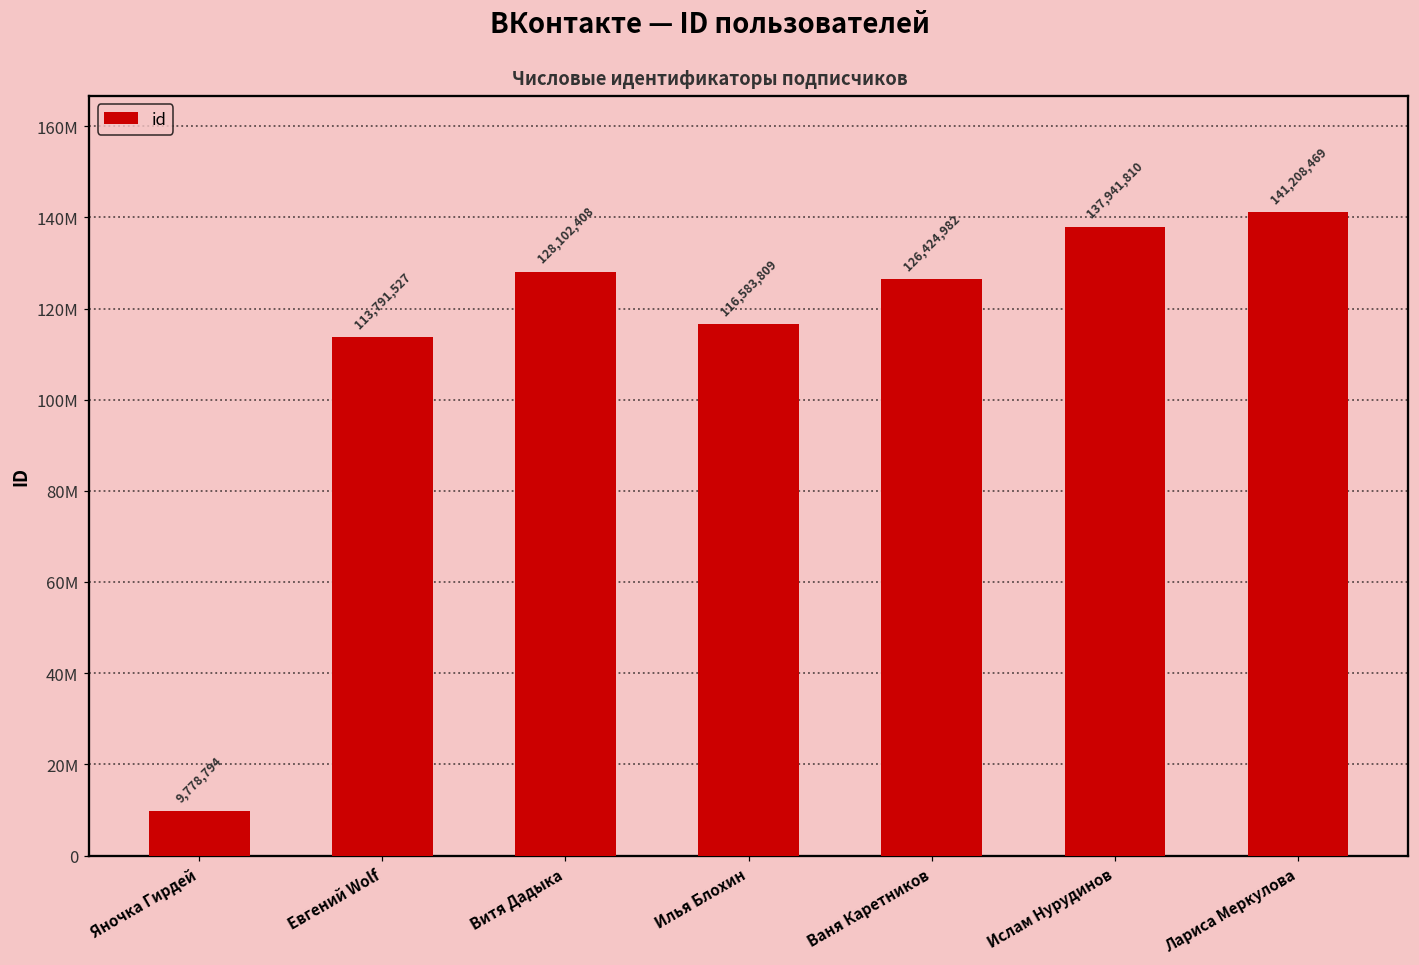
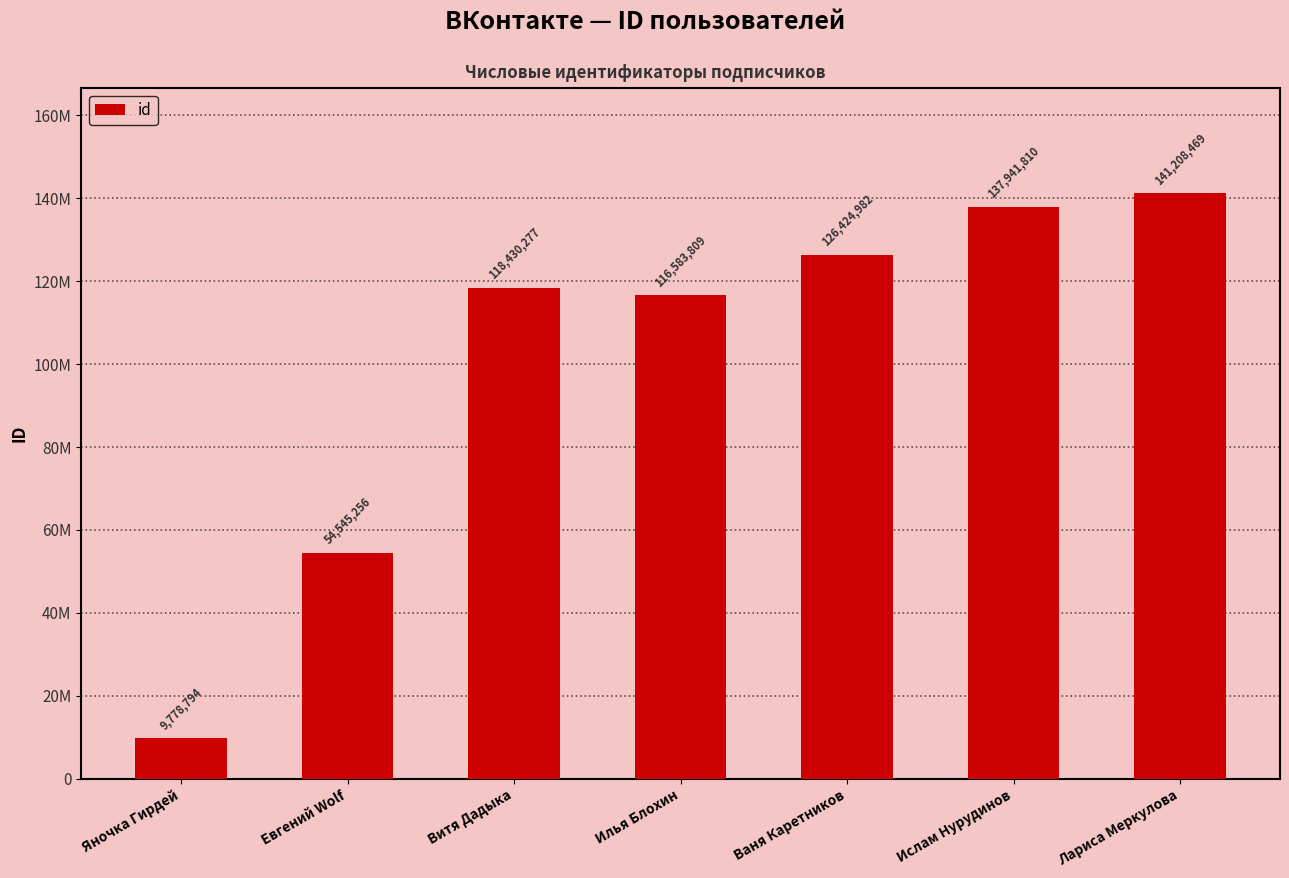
Евгений Wolf: 113,791,527 -> 54,545,256
Витя Дадыка: 128,102,408 -> 118,430,277
